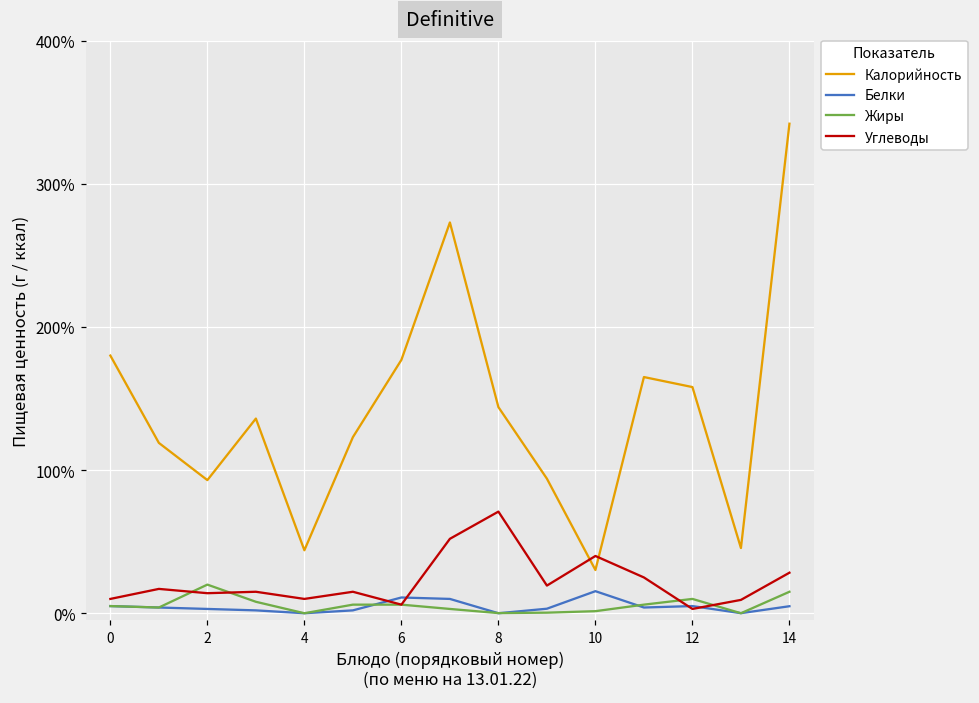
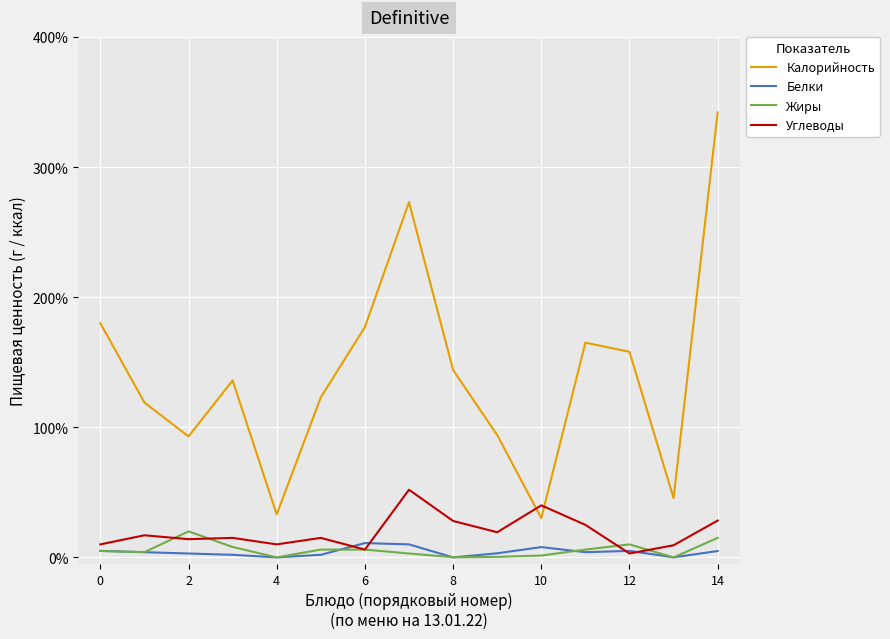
Калорийность, 4: 44% -> 33%
Углеводы, 8: 71% -> 28%
Белки, 10: 15% -> 8%
